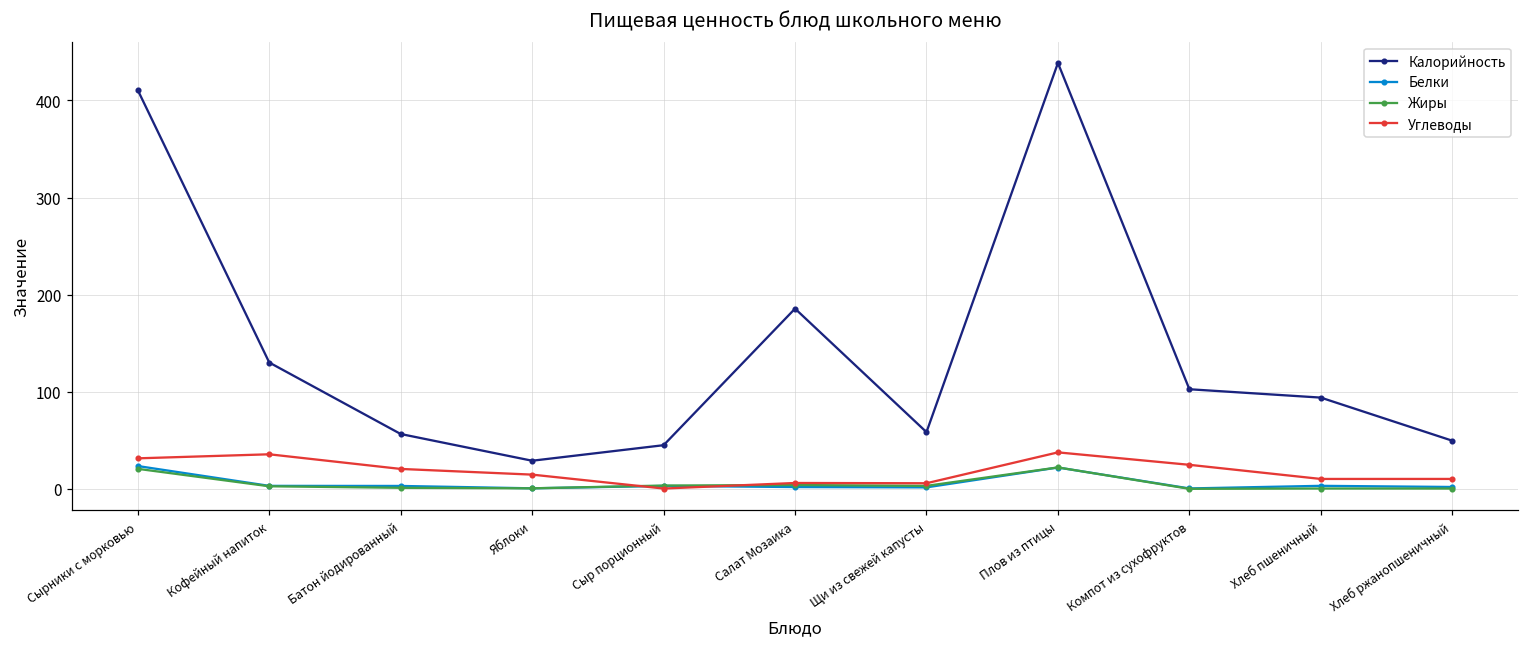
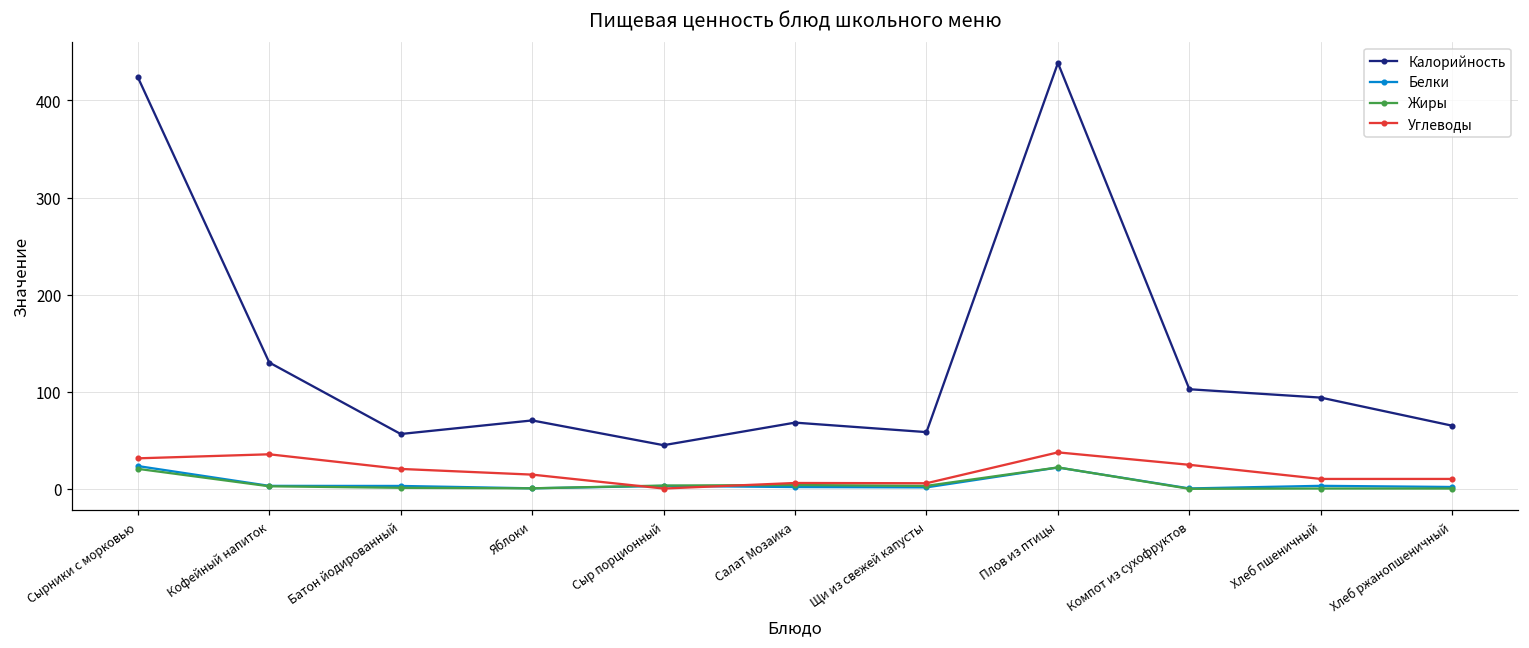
Калорийность, Сырники с морковью: 410 -> 420
Калорийность, Яблоки: 30 -> 70
Калорийность, Салат Мозаика: 190 -> 70
Калорийность, Хлеб ржанопшеничный: 50 -> 70
